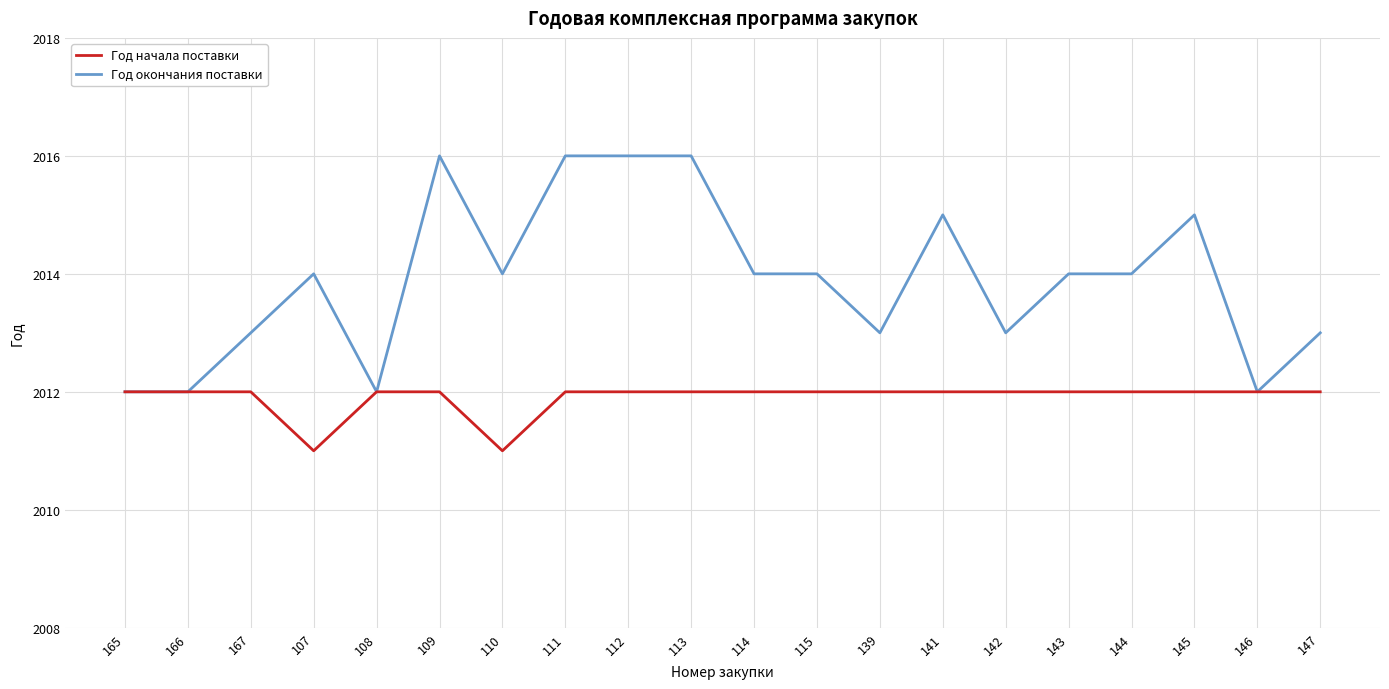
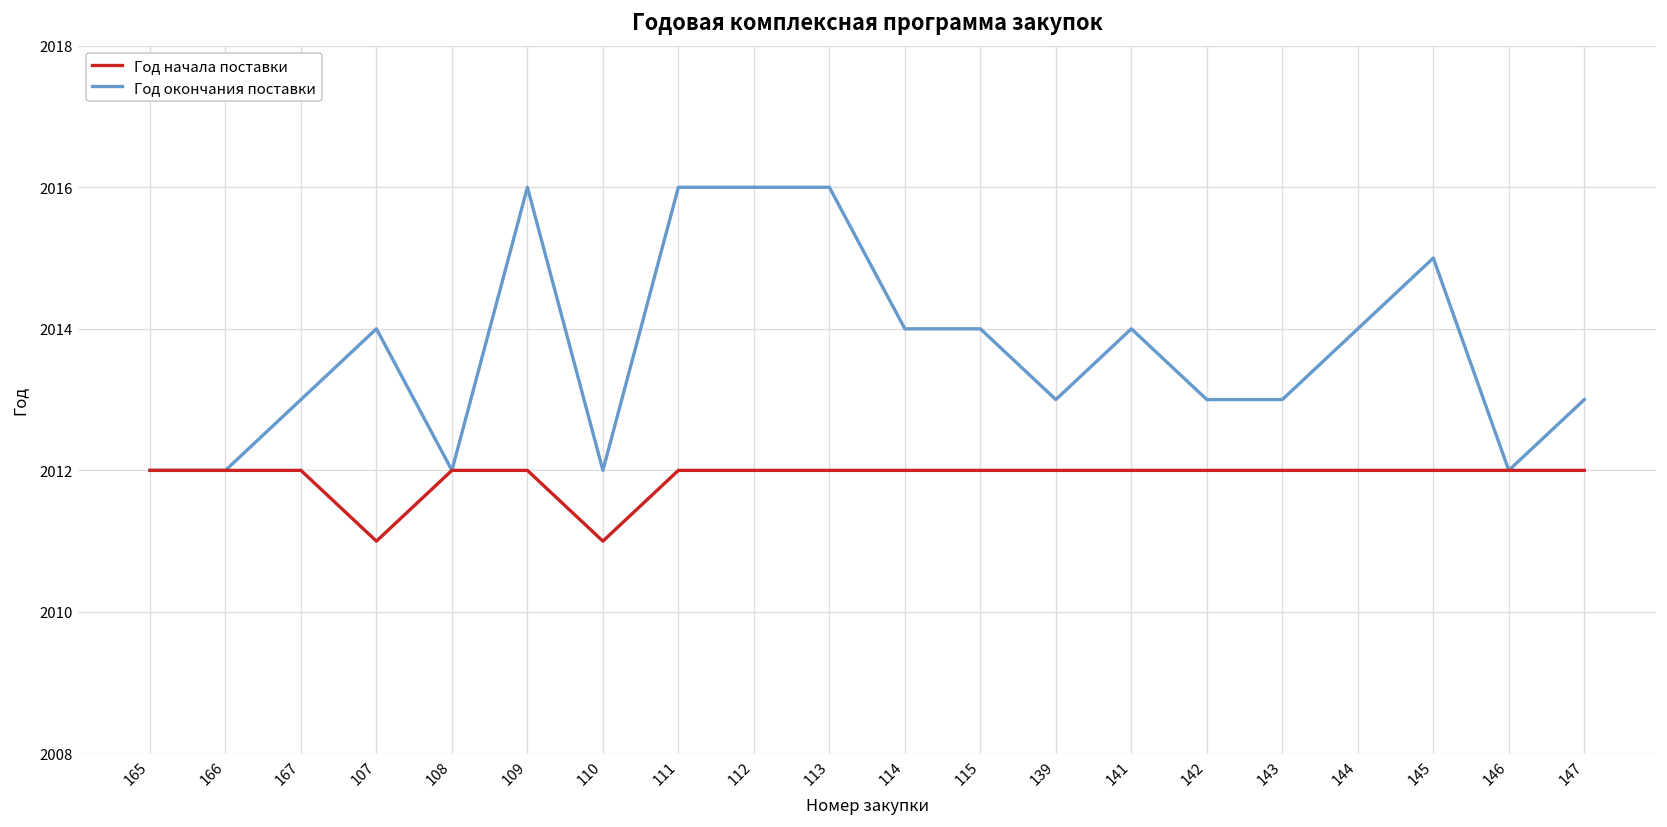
Год окончания поставки, 110: 2014 -> 2012
Год окончания поставки, 141: 2015 -> 2014
Год окончания поставки, 143: 2014 -> 2013
